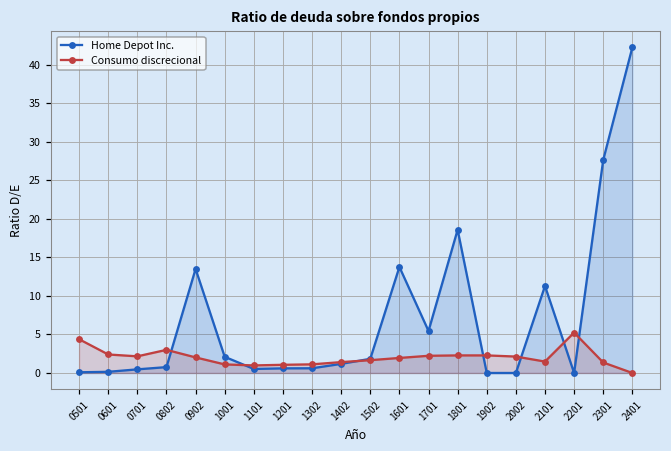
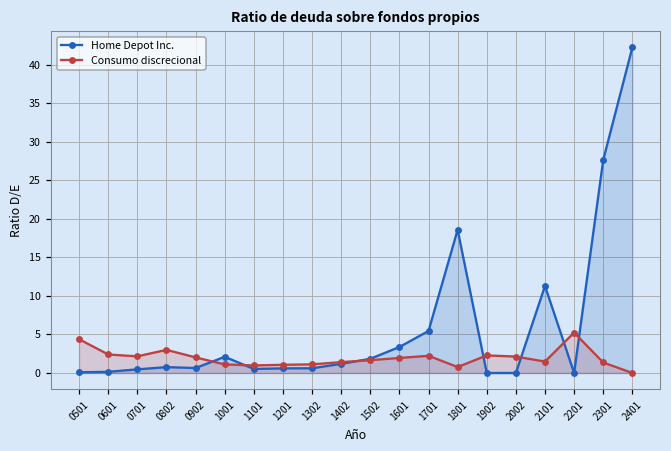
Home Depot Inc., 0902: 14 -> 1
Home Depot Inc., 1601: 14 -> 3
Consumo discrecional, 1801: 2 -> 1
